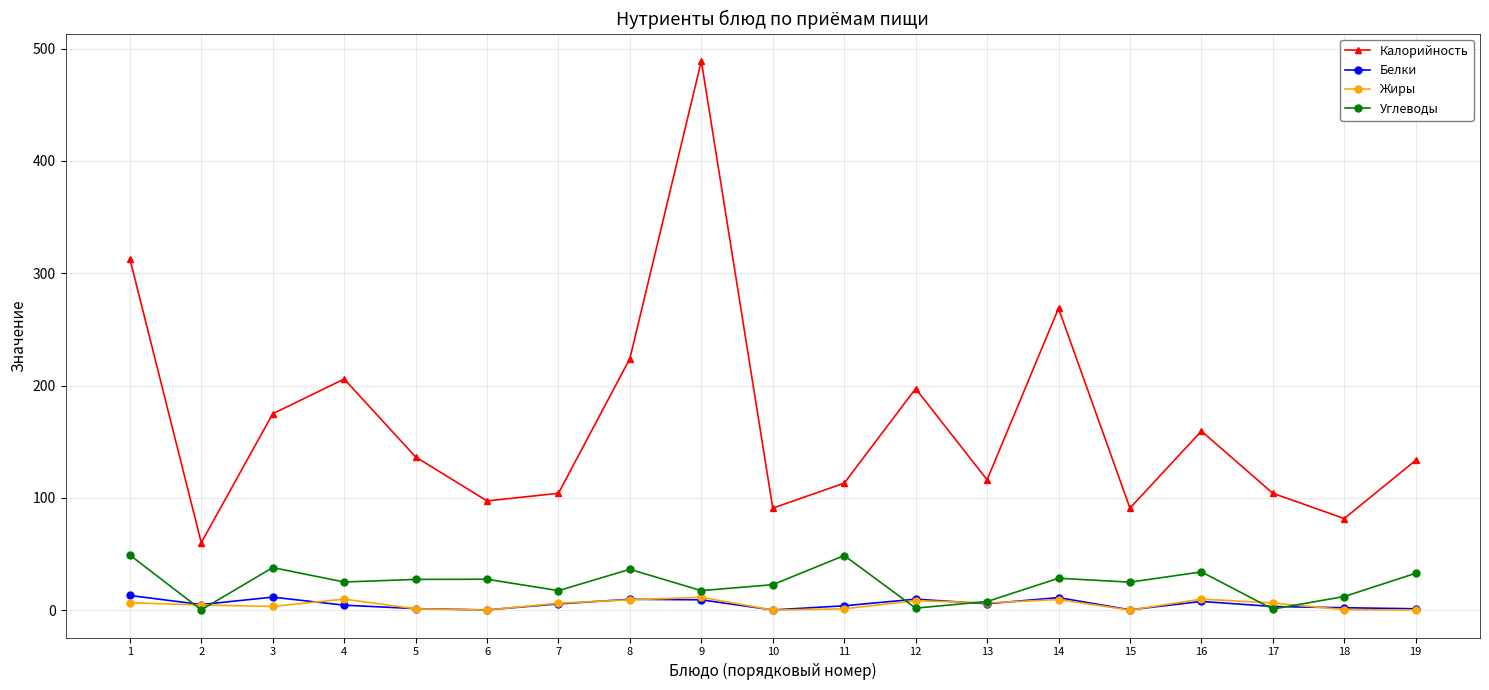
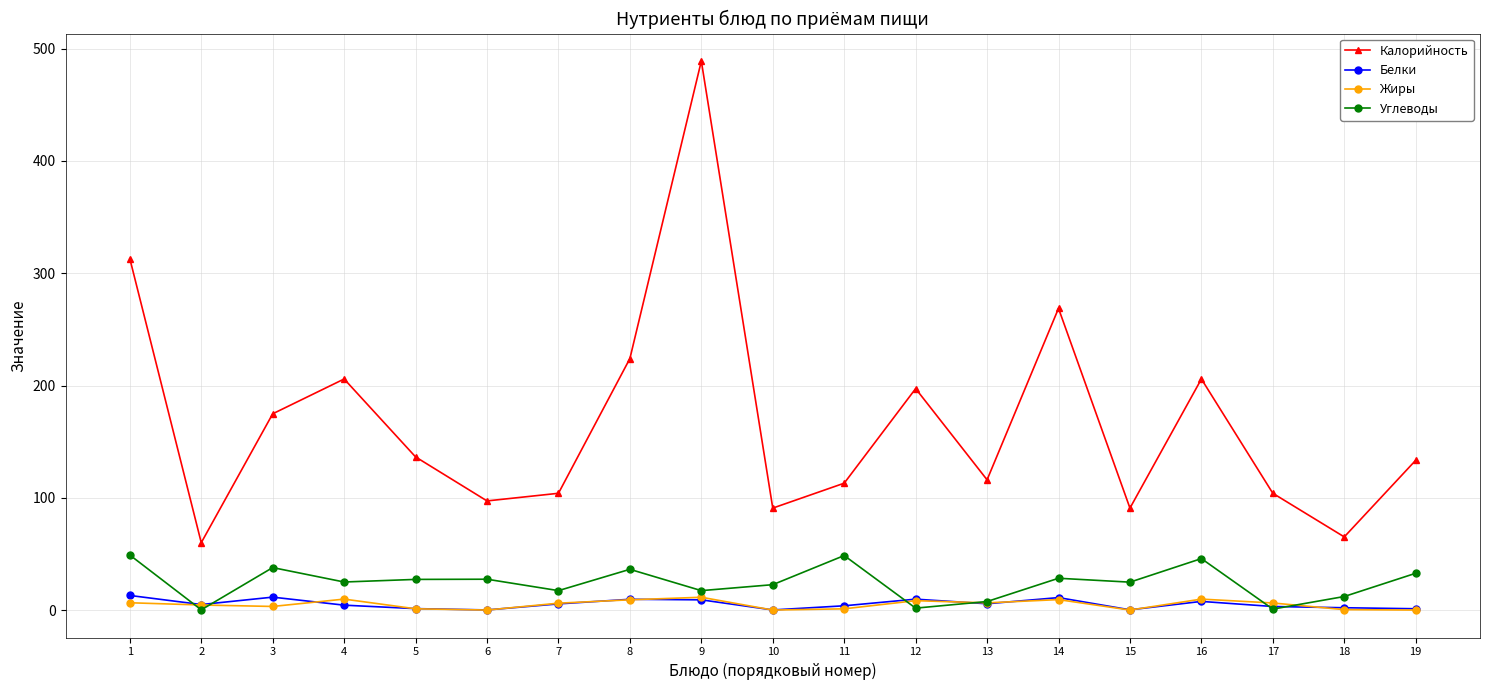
Калорийность, 16: 159 -> 206
Углеводы, 16: 34 -> 46
Калорийность, 18: 81 -> 65
